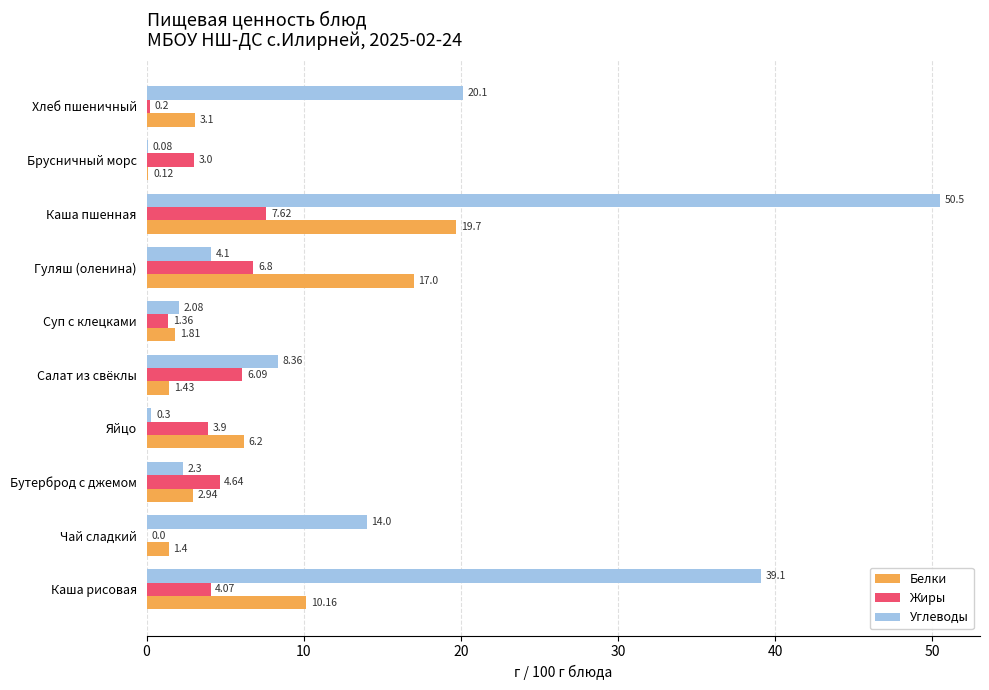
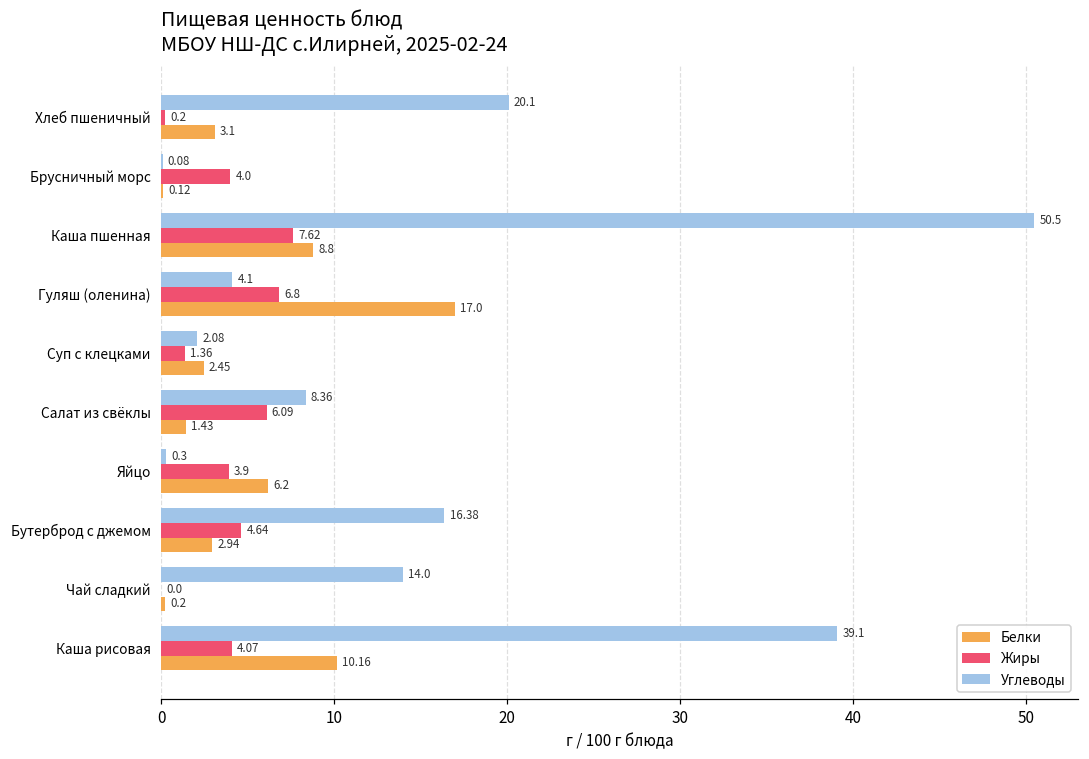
Жиры, Брусничный морс: 3.0 -> 4.0
Белки, Каша пшенная: 19.7 -> 8.8
Белки, Суп с клецками: 1.81 -> 2.45
Углеводы, Бутерброд с джемом: 2.3 -> 16.38
Белки, Чай сладкий: 1.4 -> 0.2
